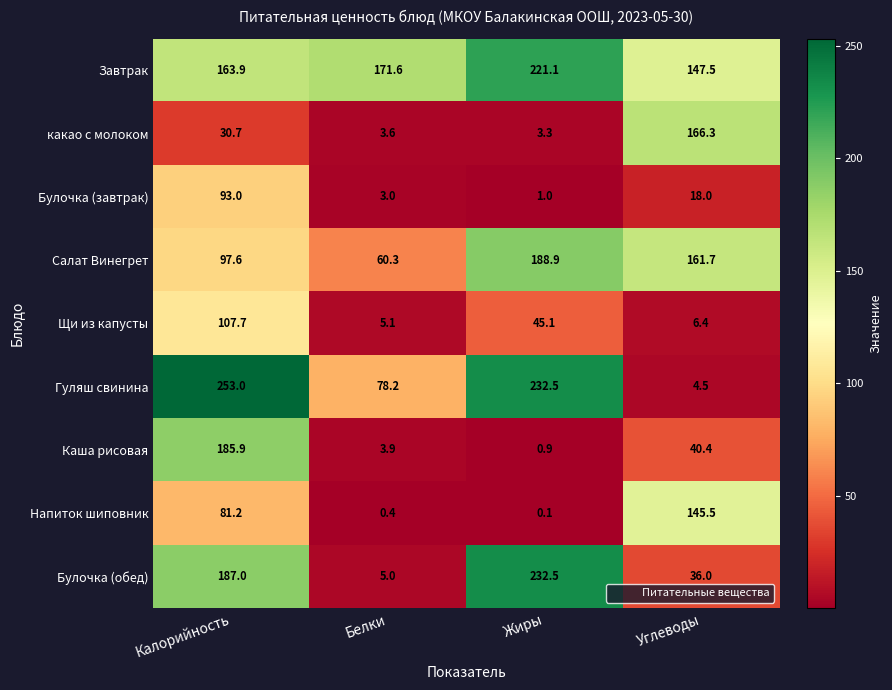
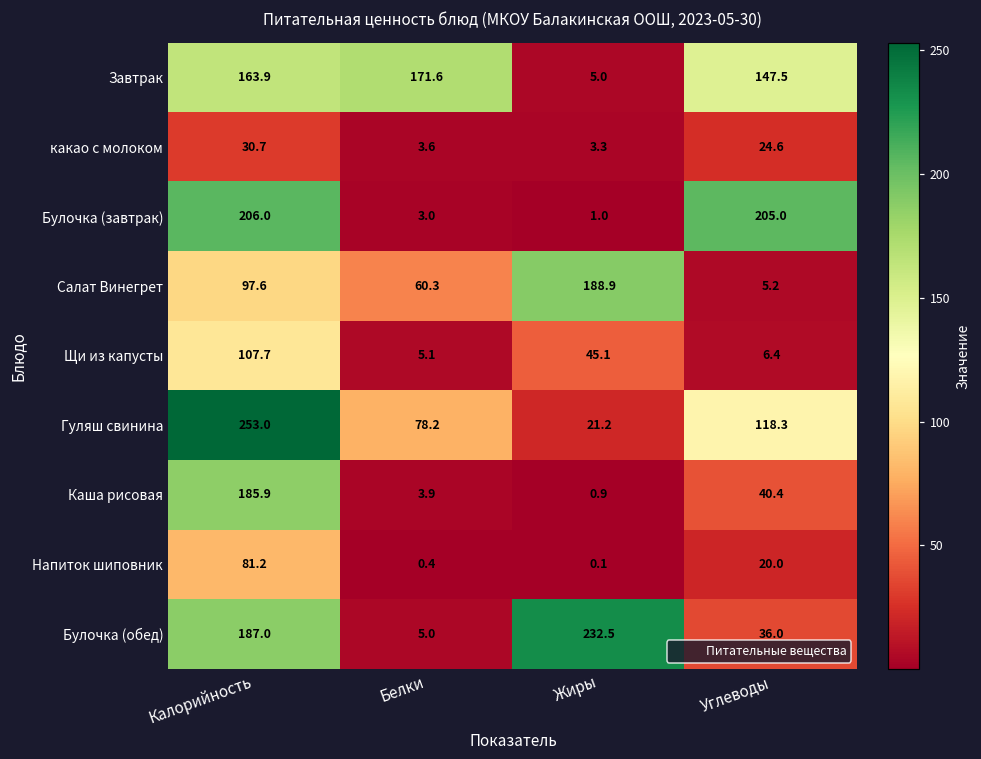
Завтрак, Жиры: 221.1 -> 5.0
какао с молоком, Углеводы: 166.3 -> 24.6
Булочка (завтрак), Калорийность: 93.0 -> 206.0
Булочка (завтрак), Углеводы: 18.0 -> 205.0
Салат Винегрет, Углеводы: 161.7 -> 5.2
Гуляш свинина, Жиры: 232.5 -> 21.2
Гуляш свинина, Углеводы: 4.5 -> 118.3
Напиток шиповник, Углеводы: 145.5 -> 20.0
